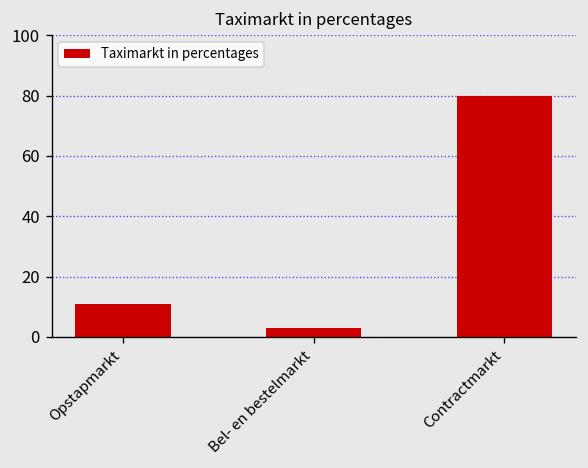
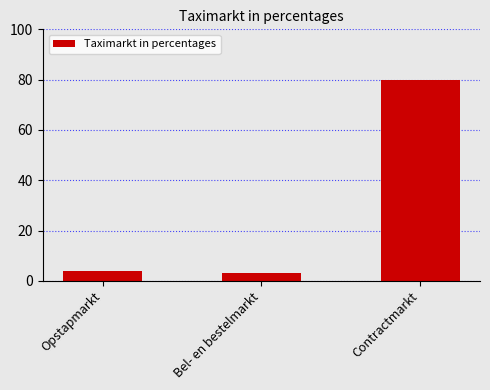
Opstapmarkt: 11 -> 4
